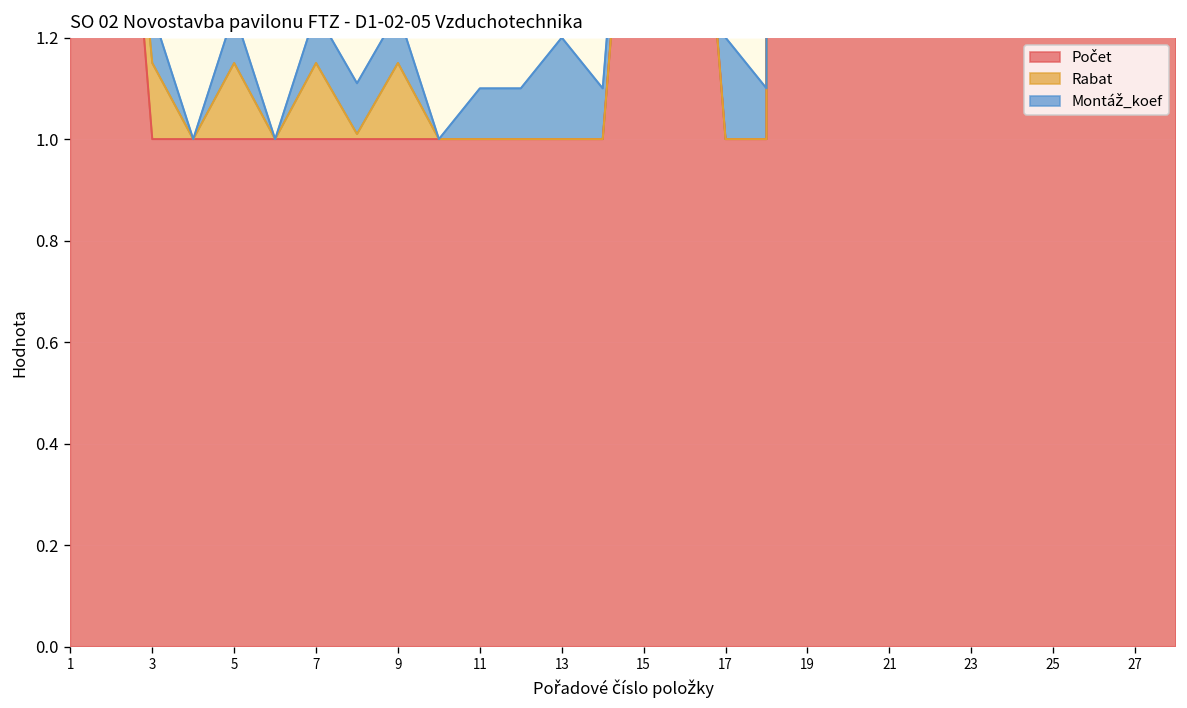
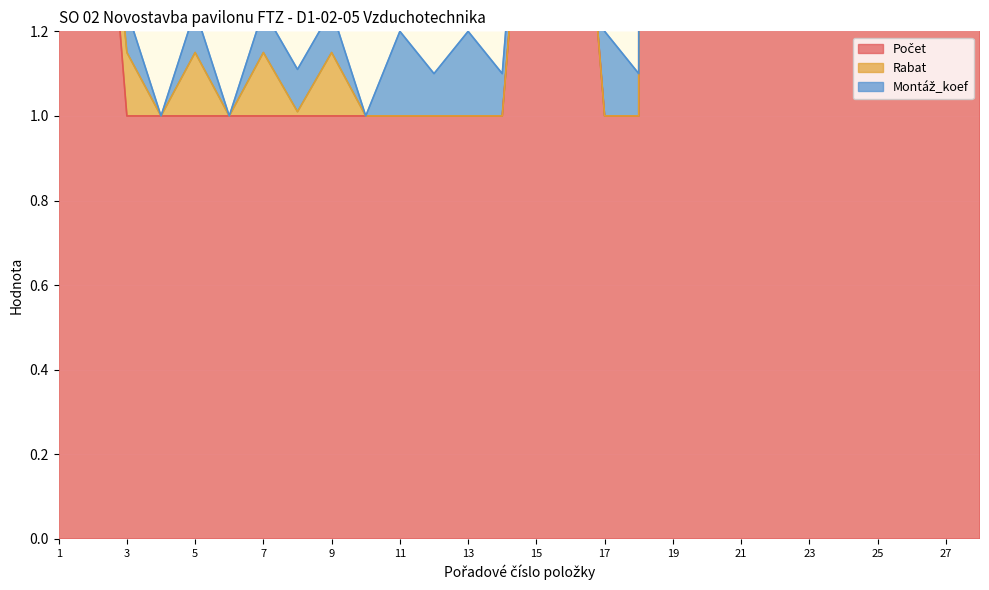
Montáž_koef, 11: 0.1 -> 0.2
